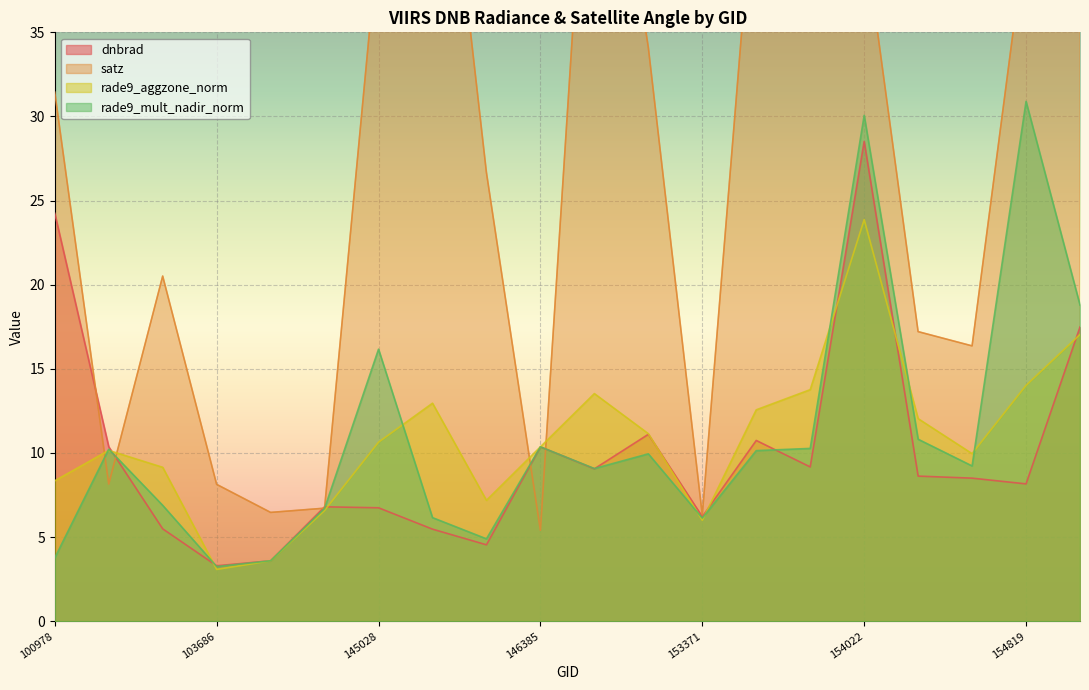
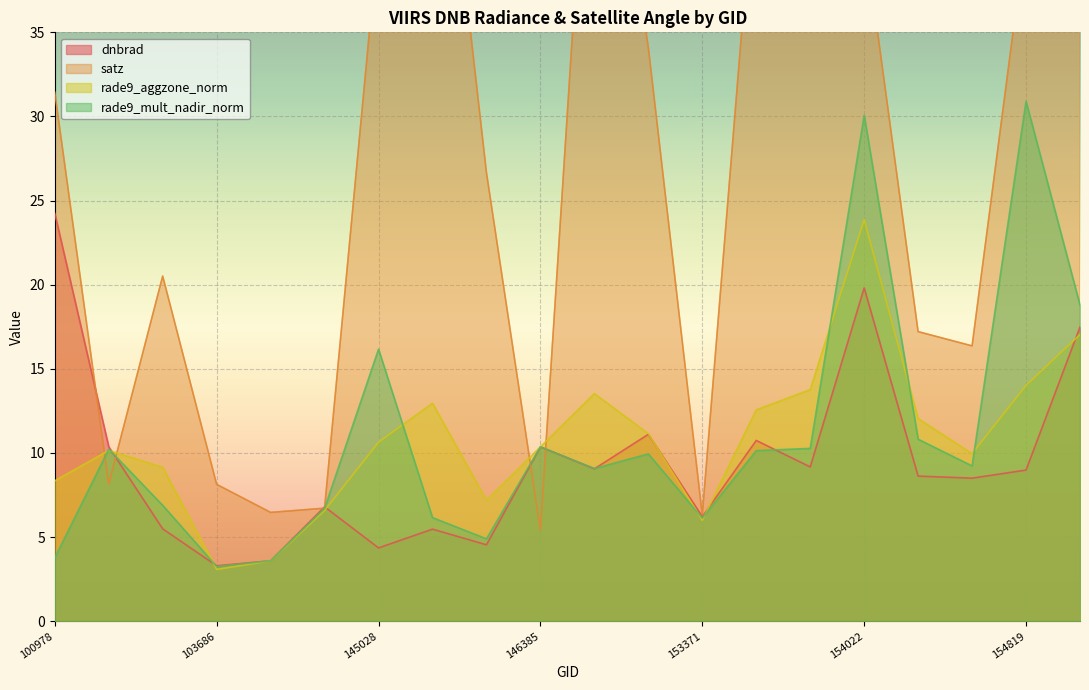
dnbrad, 145028: 6.7 -> 4.4
dnbrad, 154022: 28.5 -> 19.8
dnbrad, 154819: 8.2 -> 9.0
